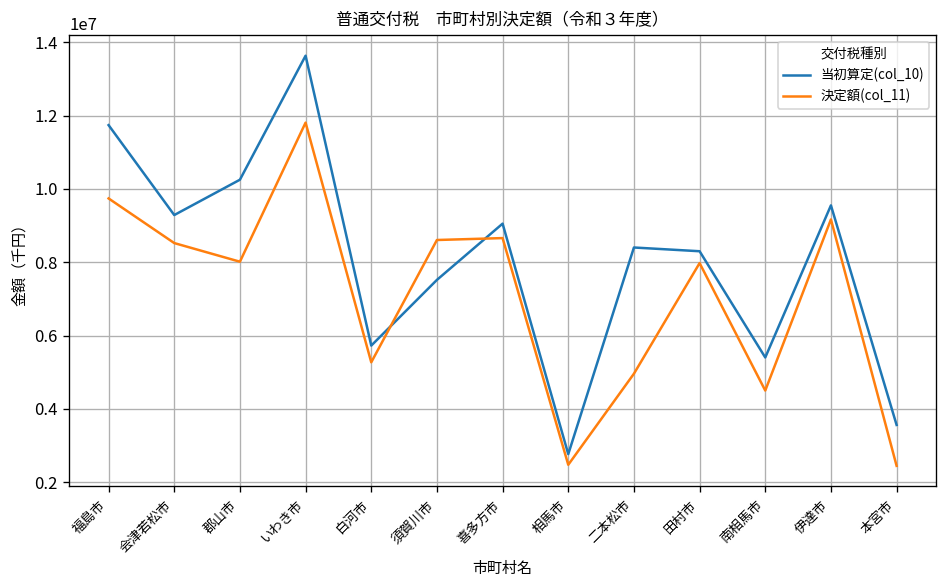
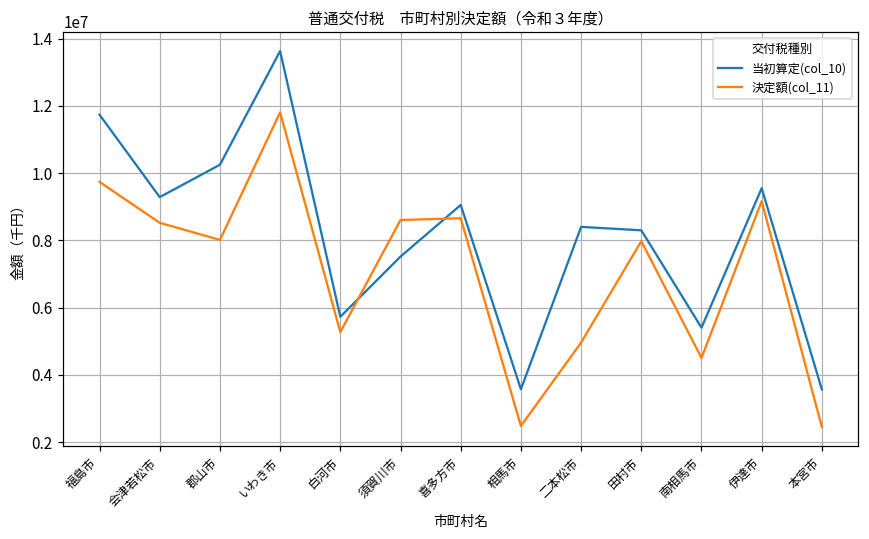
当初算定(col_10), 相馬市: 2800000 -> 3600000
